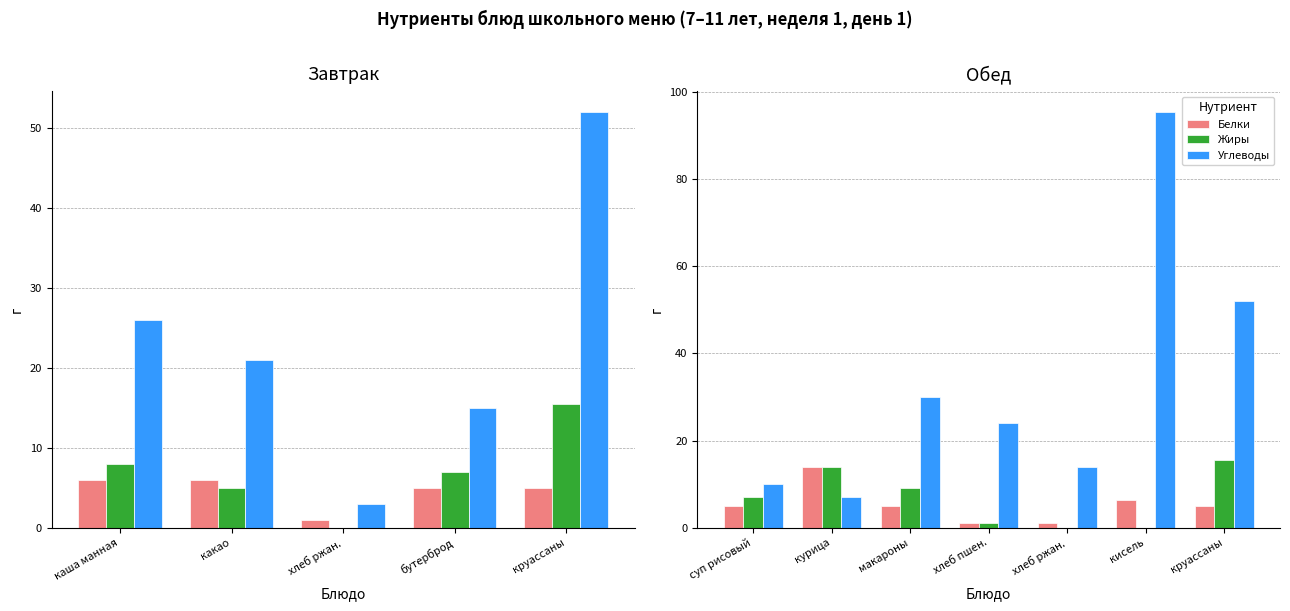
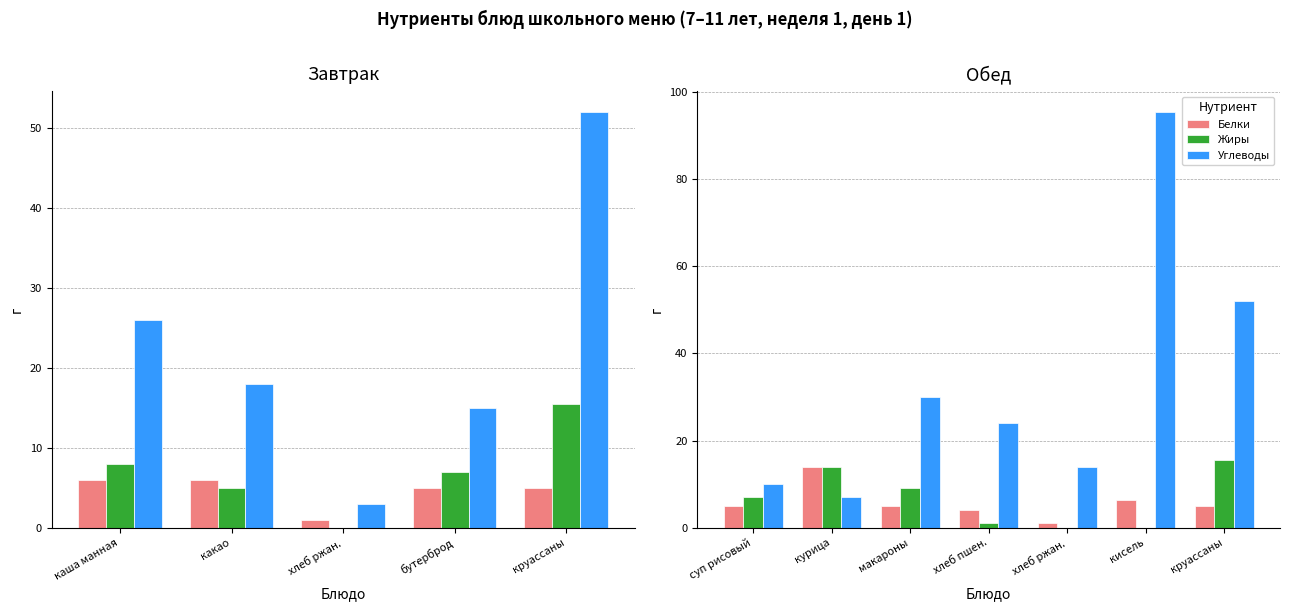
Завтрак, Углеводы, какао: 21 -> 18
Обед, Белки, хлеб пшен.: 1 -> 4
